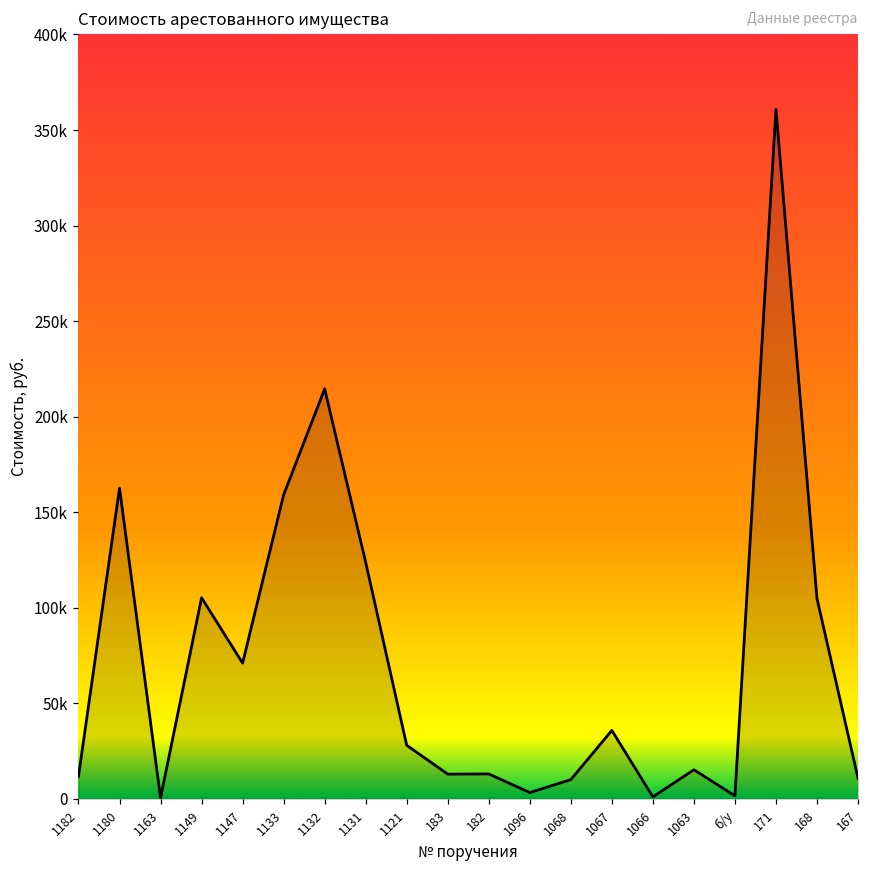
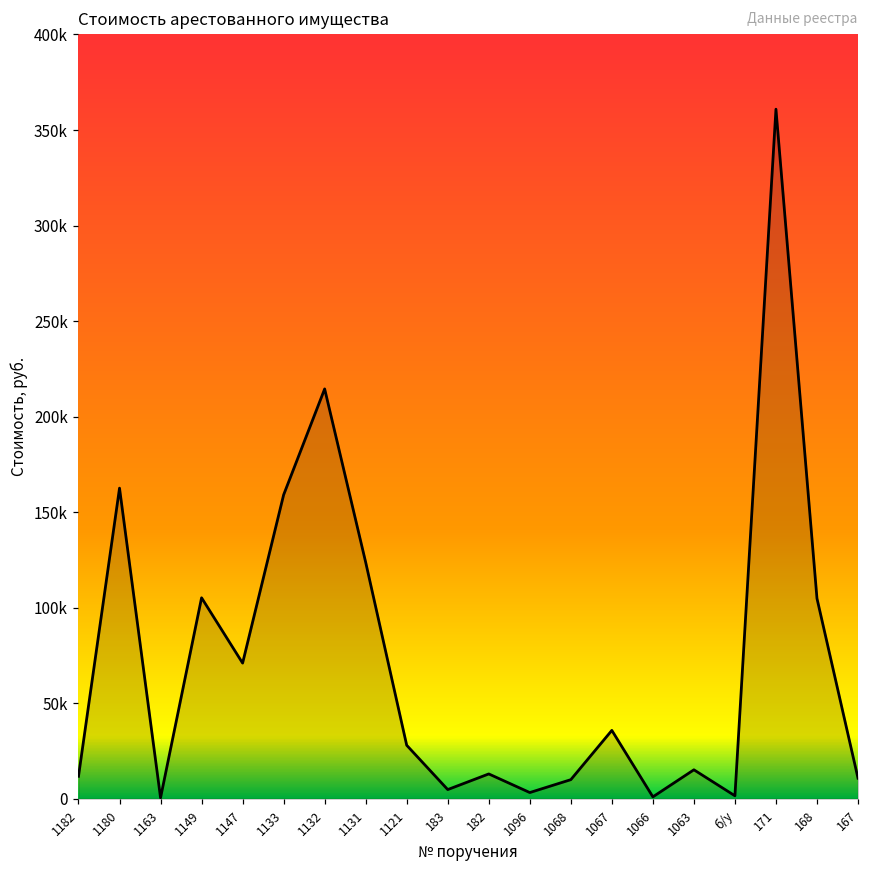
183: 13000 -> 5000
